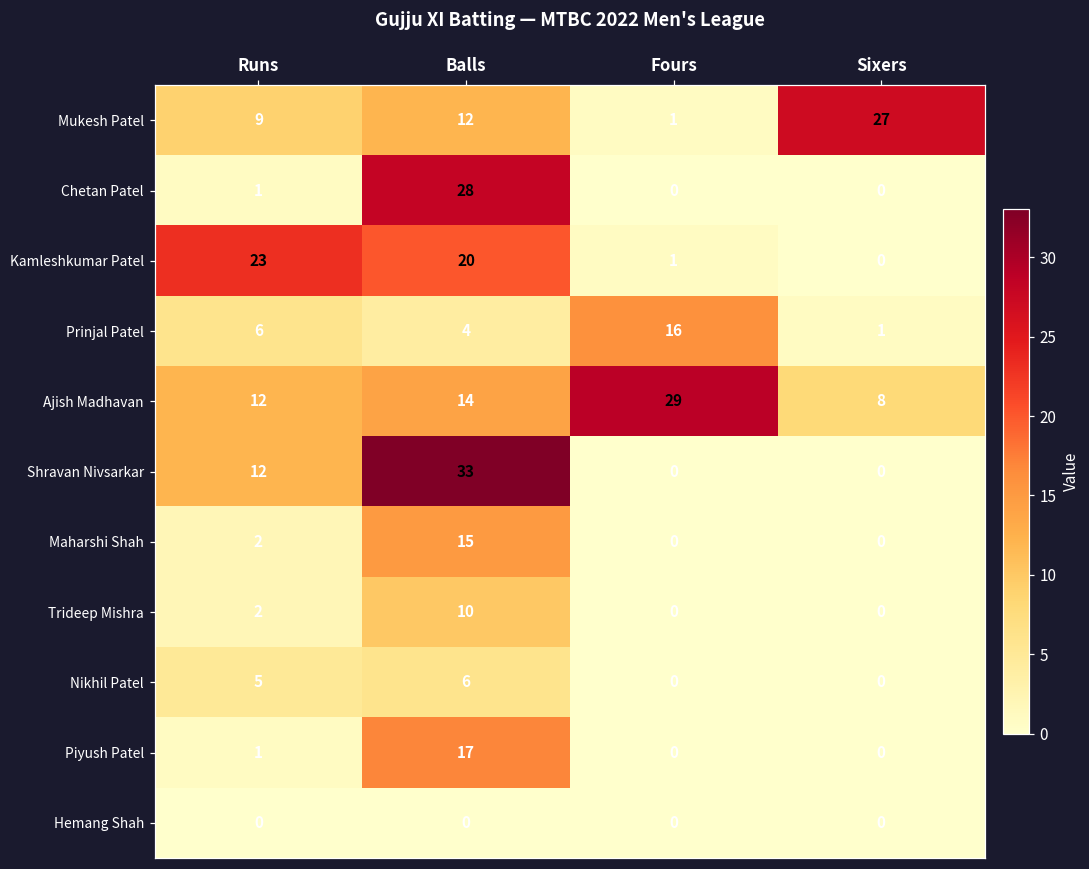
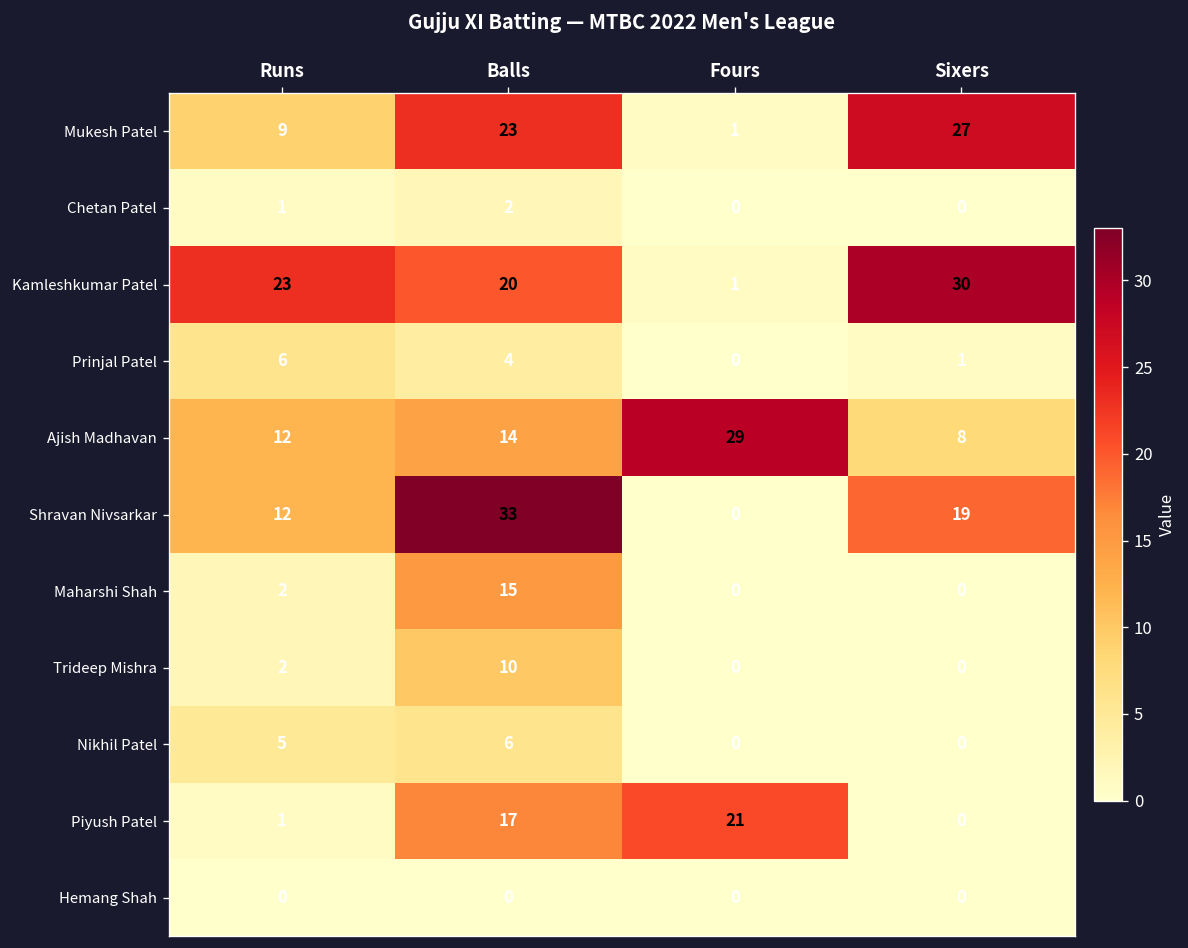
Mukesh Patel, Balls: 12 -> 23
Chetan Patel, Balls: 28 -> 2
Kamleshkumar Patel, Sixers: 0 -> 30
Prinjal Patel, Fours: 16 -> 0
Shravan Nivsarkar, Sixers: 0 -> 19
Piyush Patel, Fours: 0 -> 21
